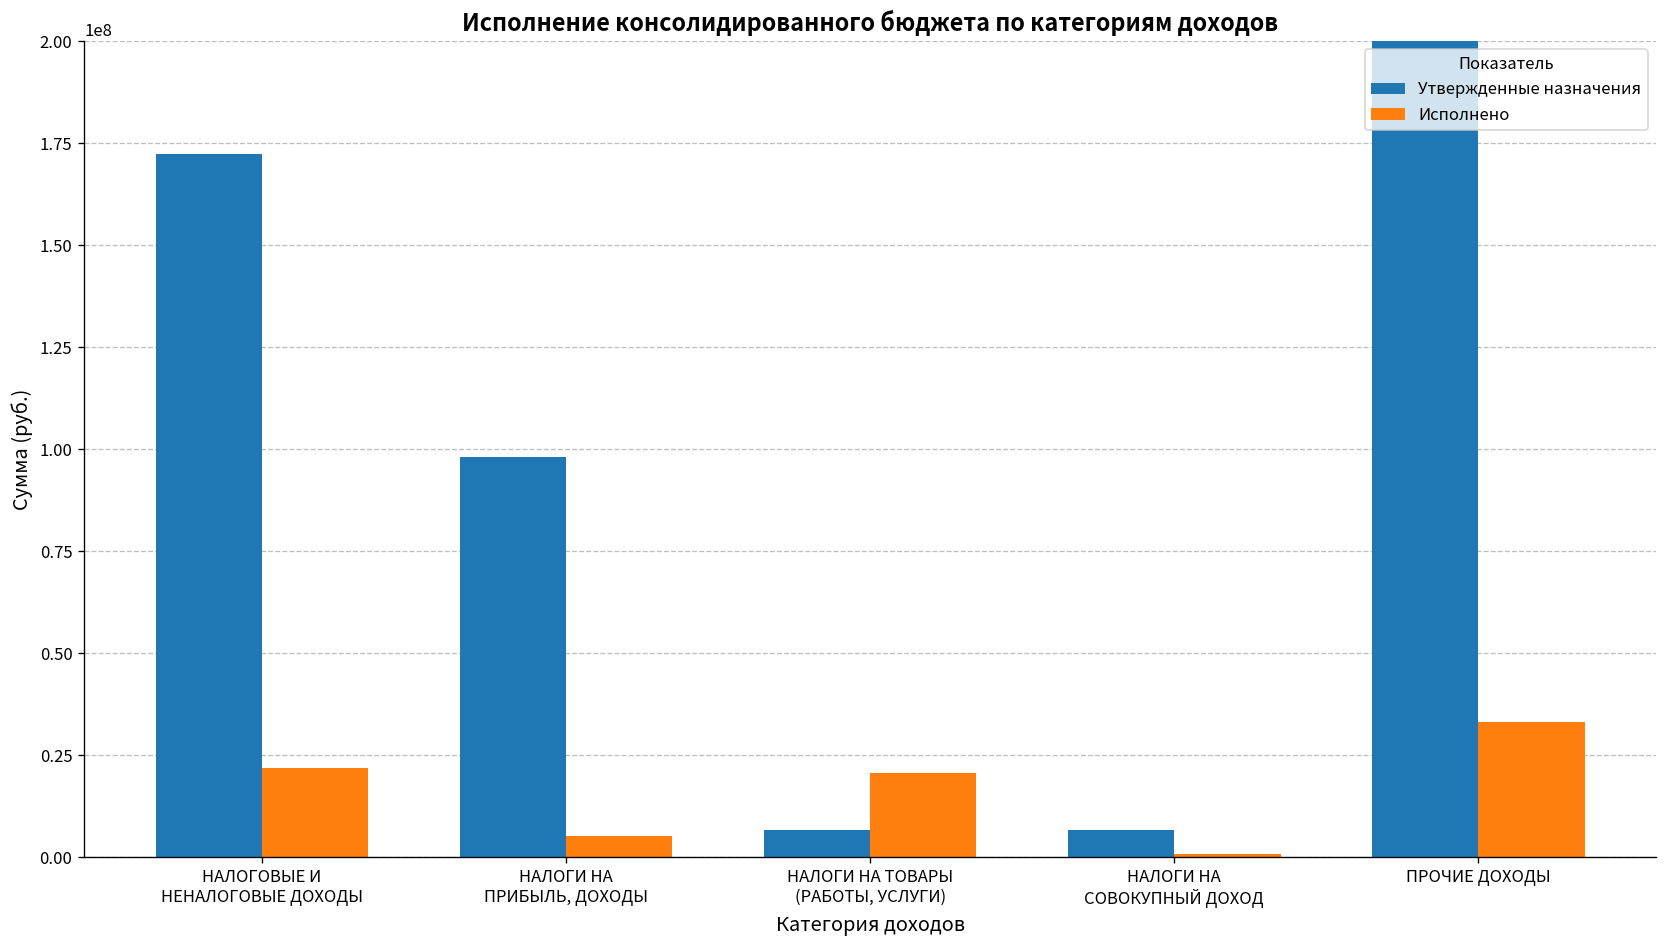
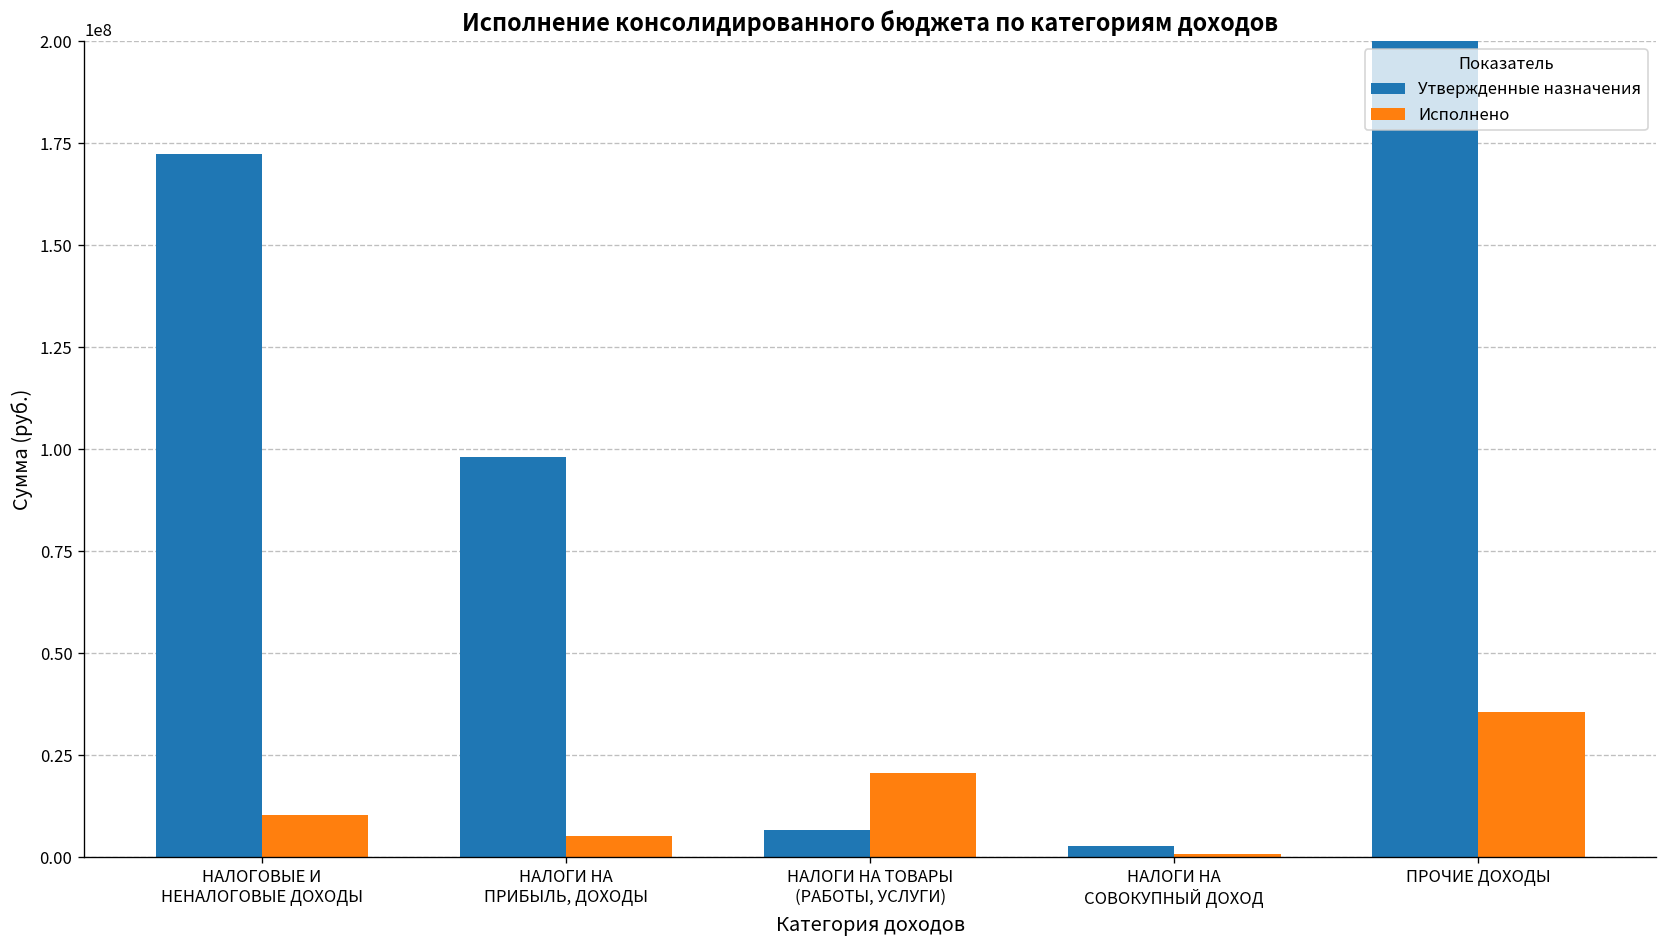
Исполнено, НАЛОГОВЫЕ И НЕНАЛОГОВЫЕ ДОХОДЫ: 22000000 -> 10000000
Утвержденные назначения, НАЛОГИ НА СОВОКУПНЫЙ ДОХОД: 7000000 -> 3000000
Исполнено, ПРОЧИЕ ДОХОДЫ: 33000000 -> 36000000
